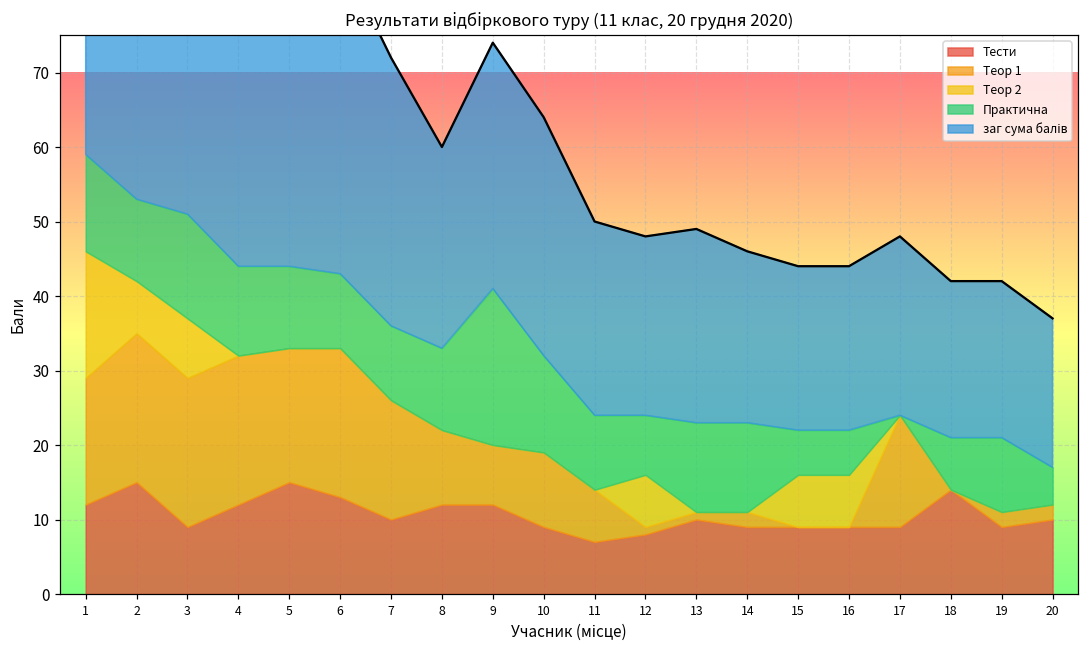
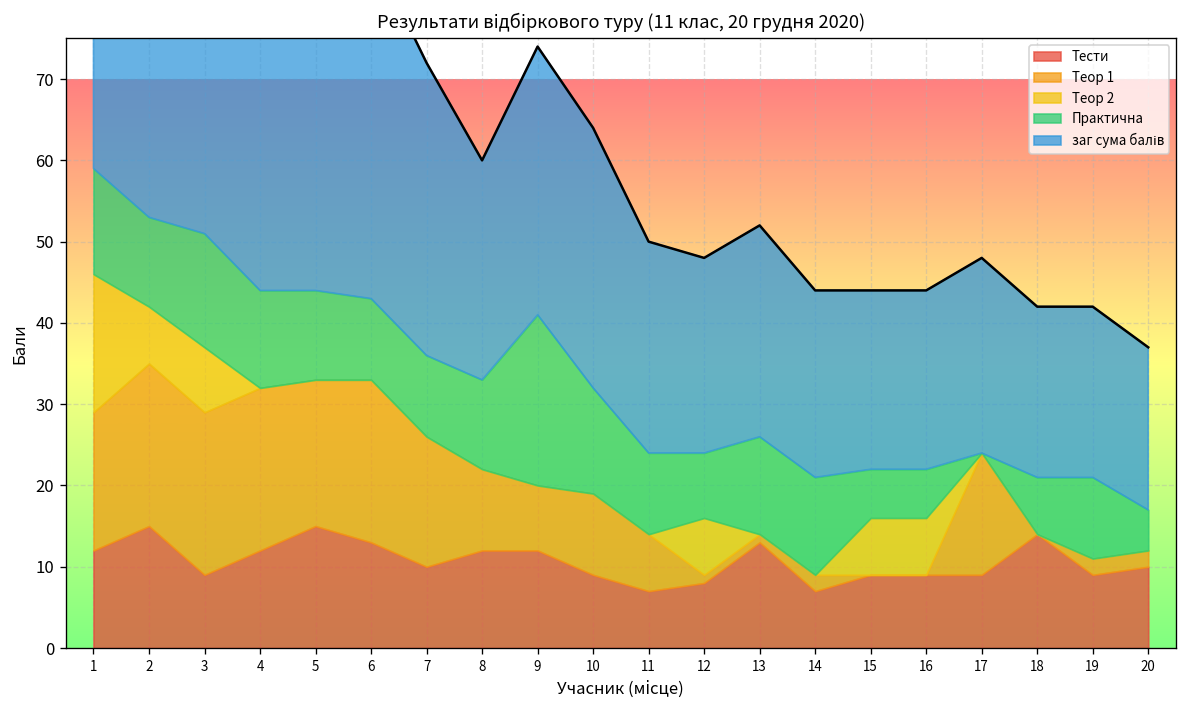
Тести, 13: 10 -> 13
Тести, 14: 9 -> 7
